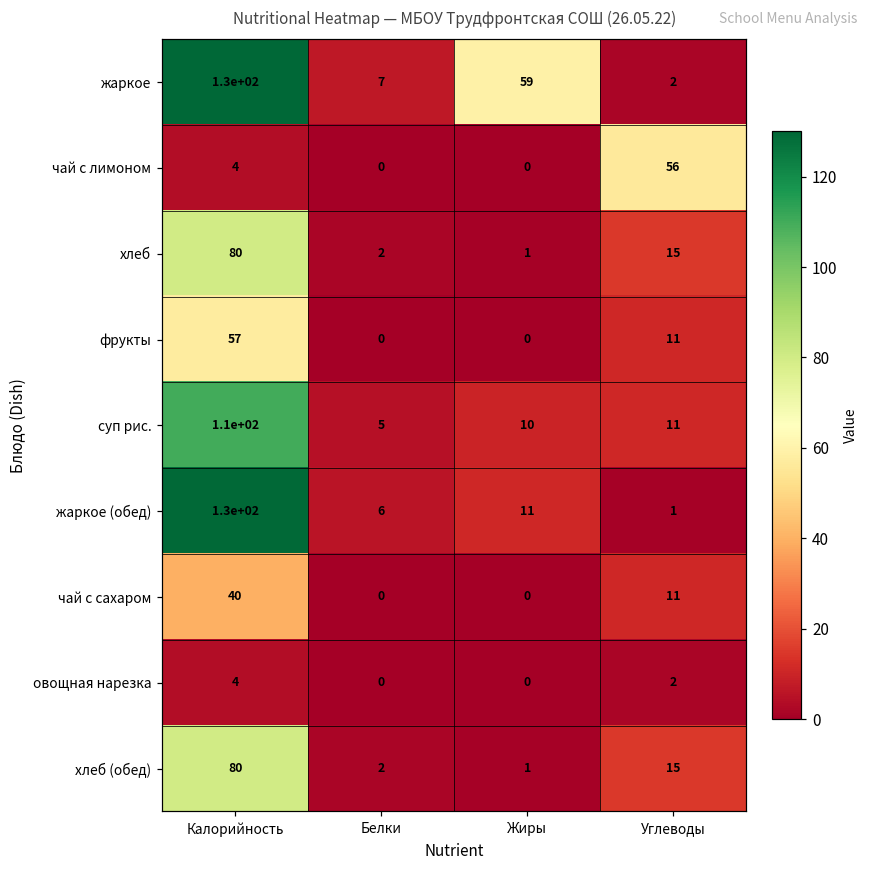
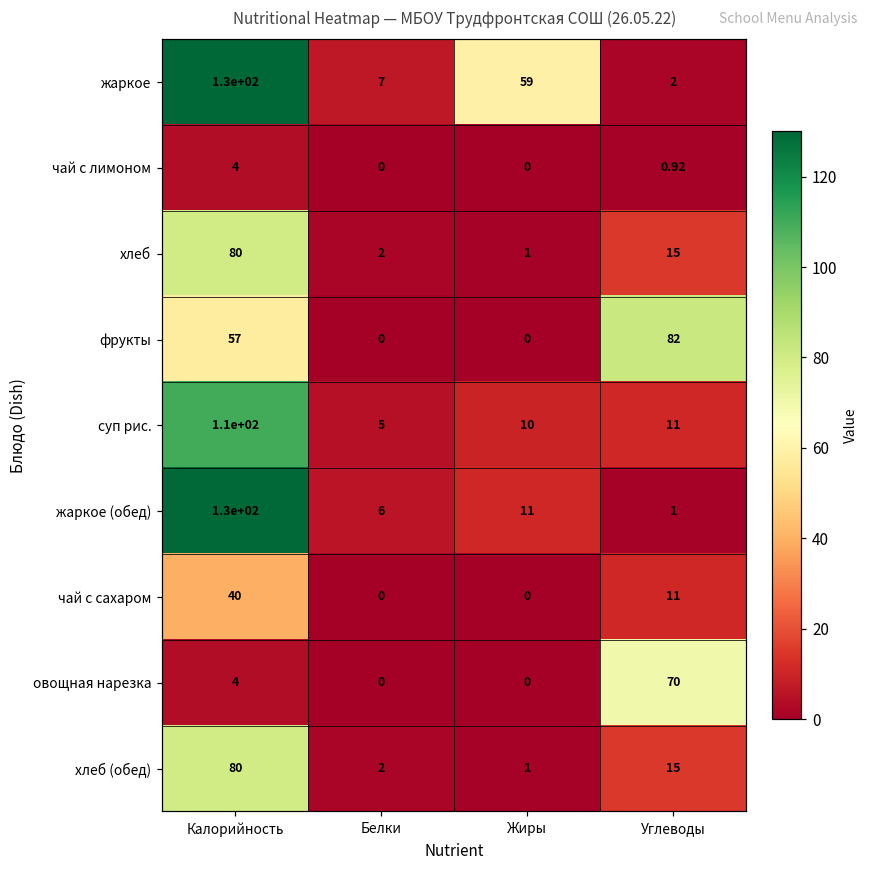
чай с лимоном, Углеводы: 56 -> 0.92
фрукты, Углеводы: 11 -> 82
овощная нарезка, Углеводы: 2 -> 70
